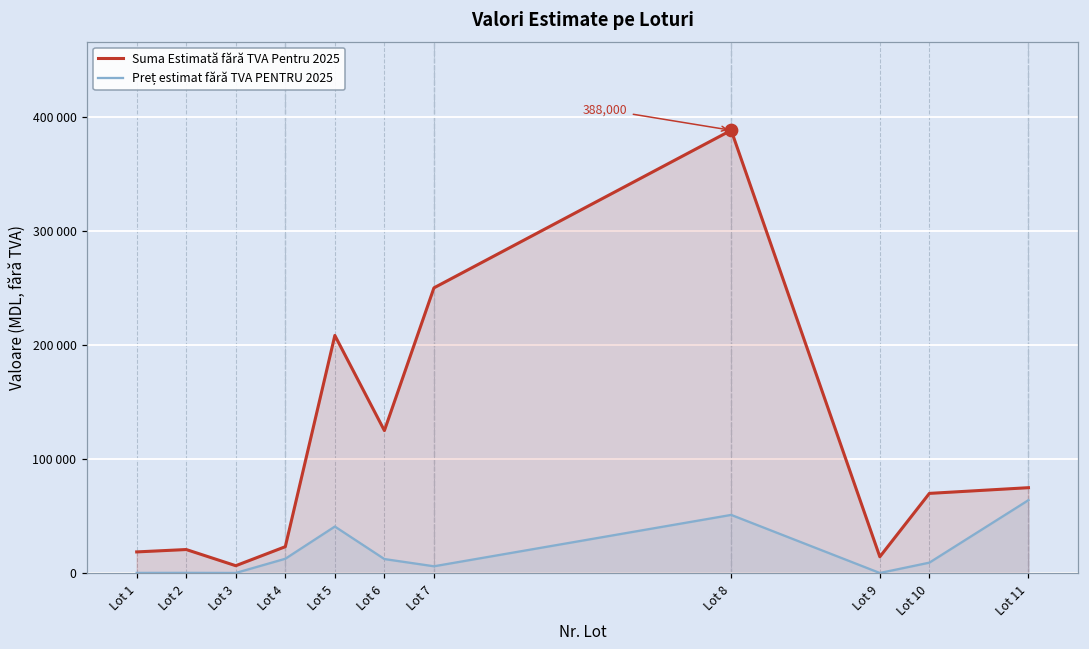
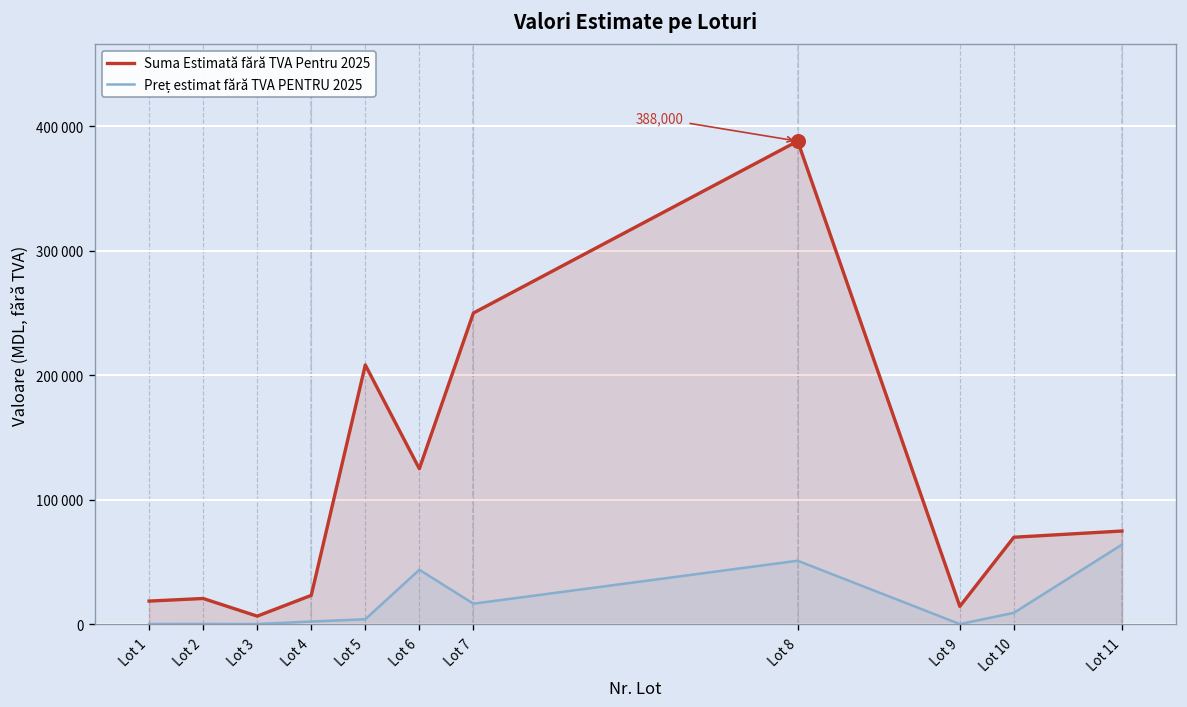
Preț estimat fără TVA PENTRU 2025, Lot 4: 13000 -> 2000
Preț estimat fără TVA PENTRU 2025, Lot 5: 41000 -> 4000
Preț estimat fără TVA PENTRU 2025, Lot 6: 13000 -> 44000
Preț estimat fără TVA PENTRU 2025, Lot 7: 6000 -> 17000
